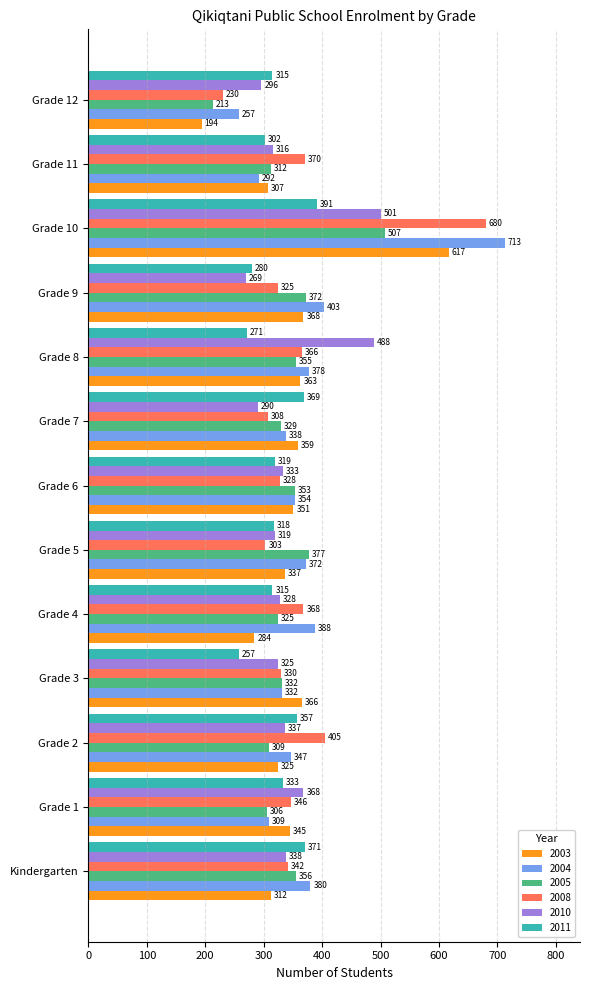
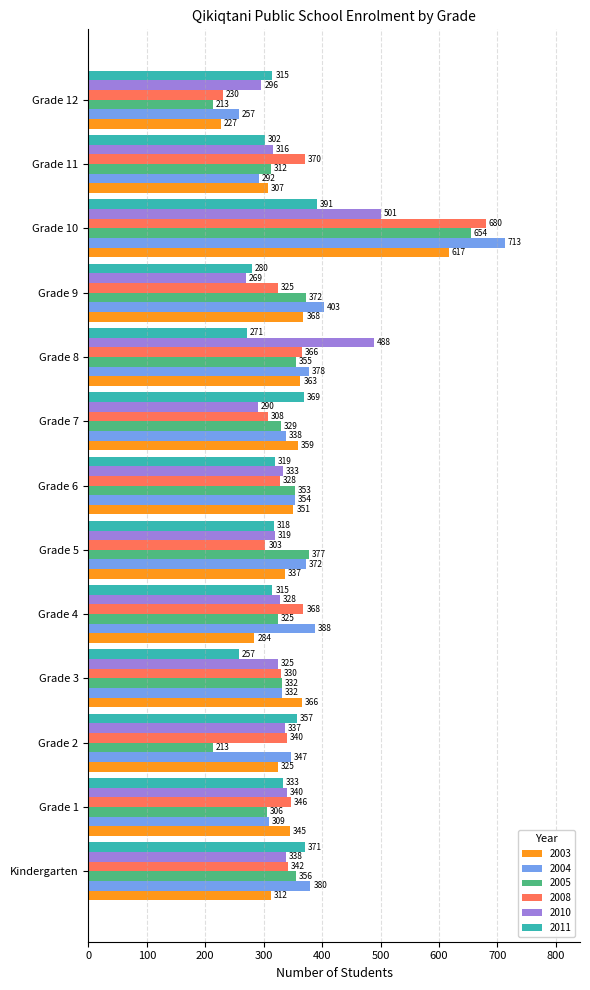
2003, Grade 12: 194 -> 227
2005, Grade 10: 507 -> 654
2008, Grade 2: 405 -> 340
2005, Grade 2: 309 -> 213
2010, Grade 1: 368 -> 340
